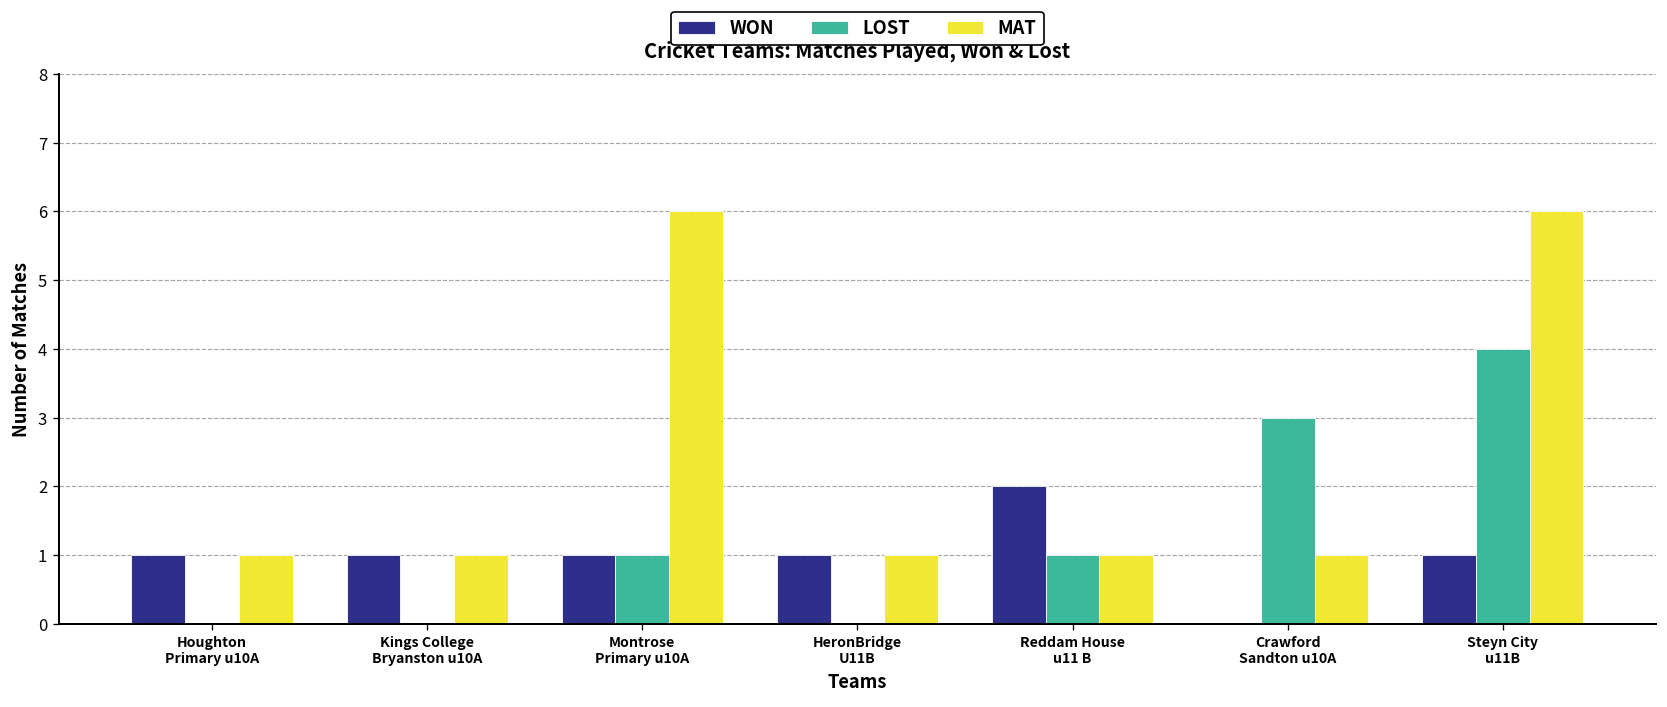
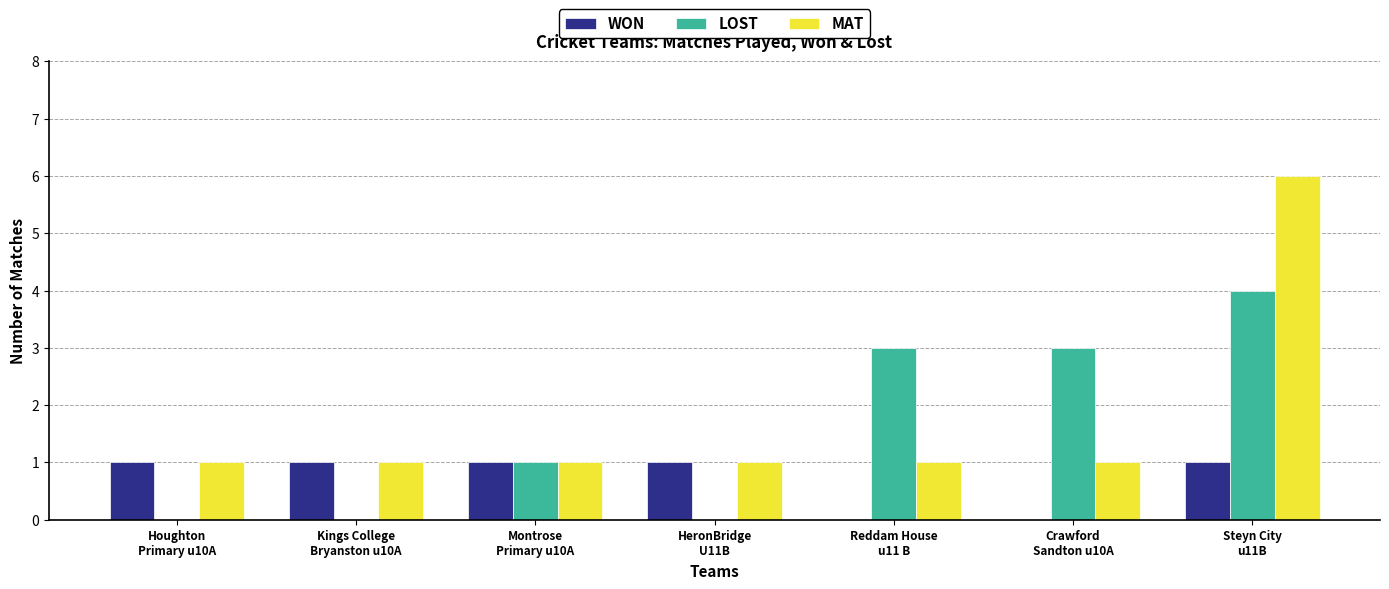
MAT, Montrose Primary u10A: 6 -> 1
WON, Reddam House u11 B: 2 -> 0
LOST, Reddam House u11 B: 1 -> 3
